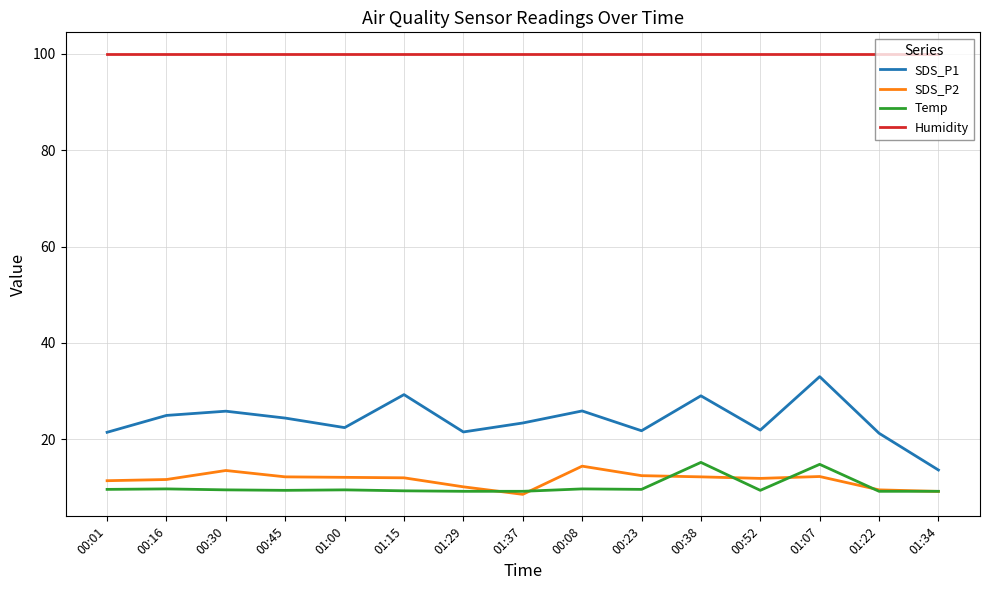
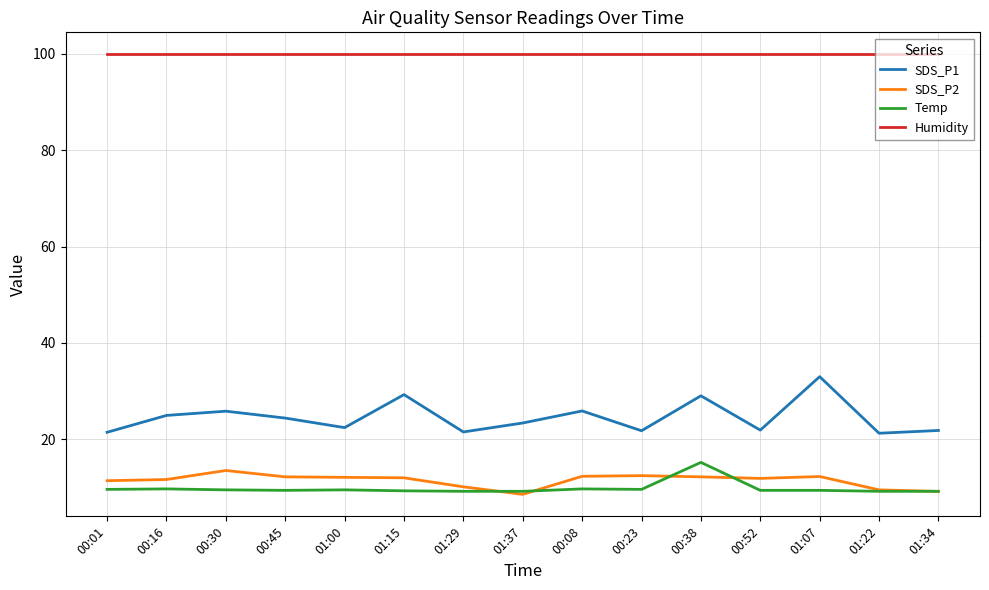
SDS_P2, 00:08: 14 -> 12
Temp, 01:07: 15 -> 9
SDS_P1, 01:34: 14 -> 22
